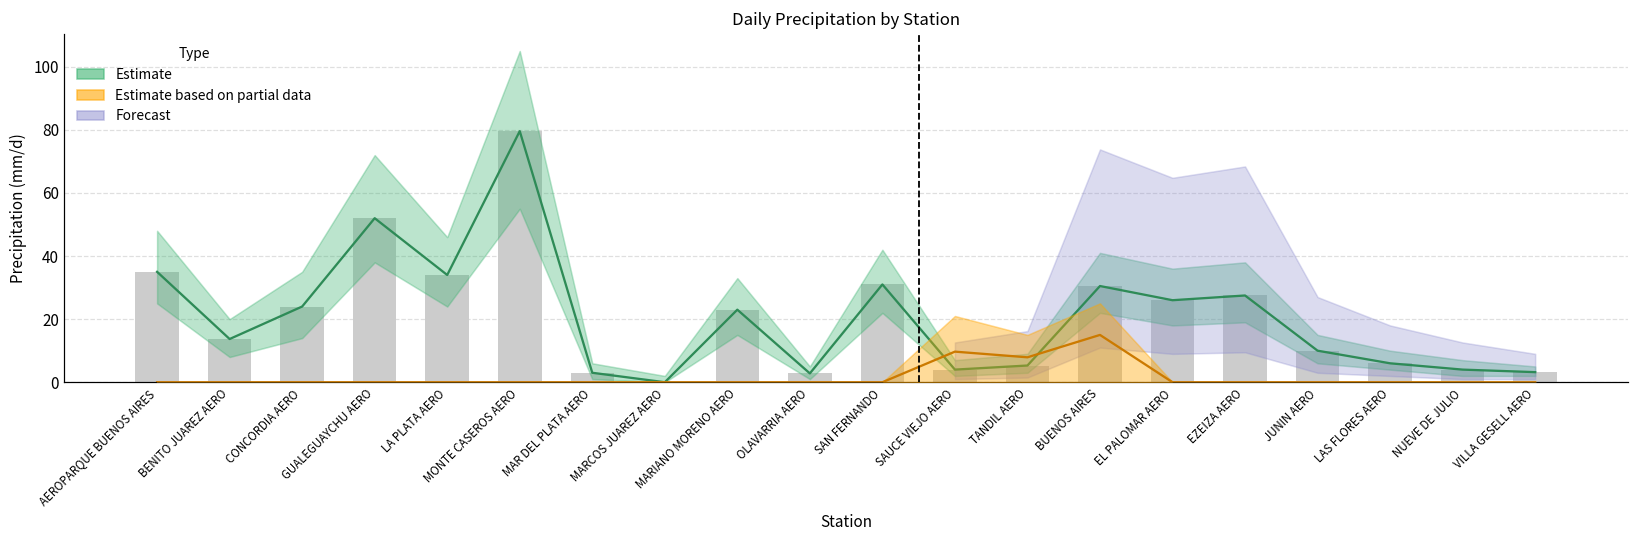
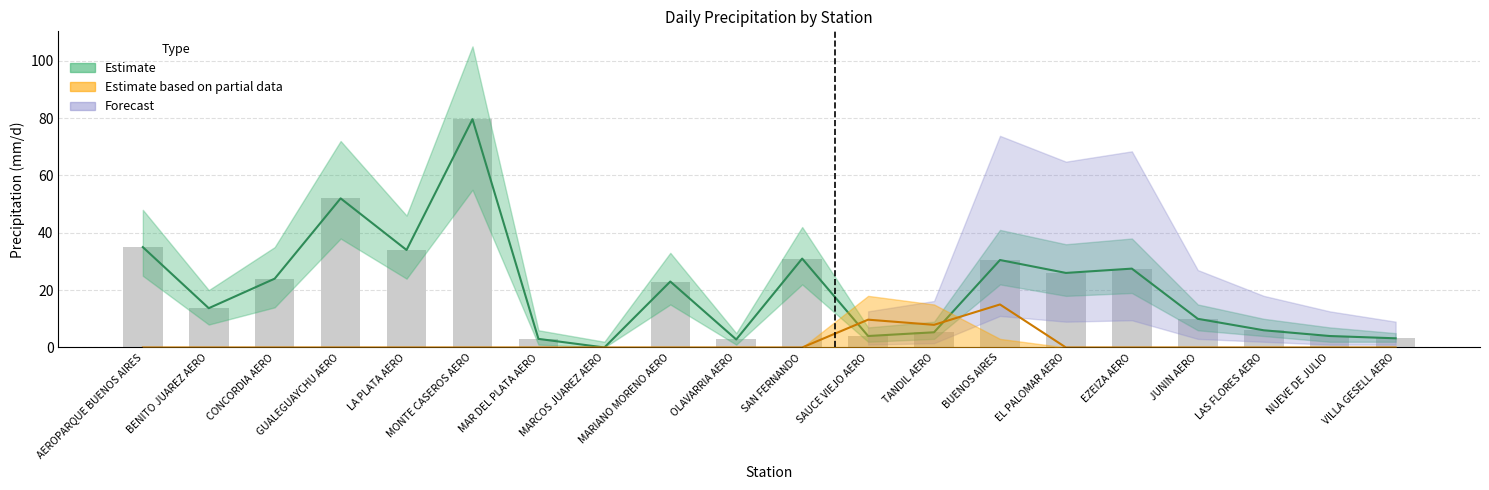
Estimate based on partial data, SAUCE VIEJO AERO: 21 -> 18
Estimate based on partial data, BUENOS AIRES: 25 -> 3
